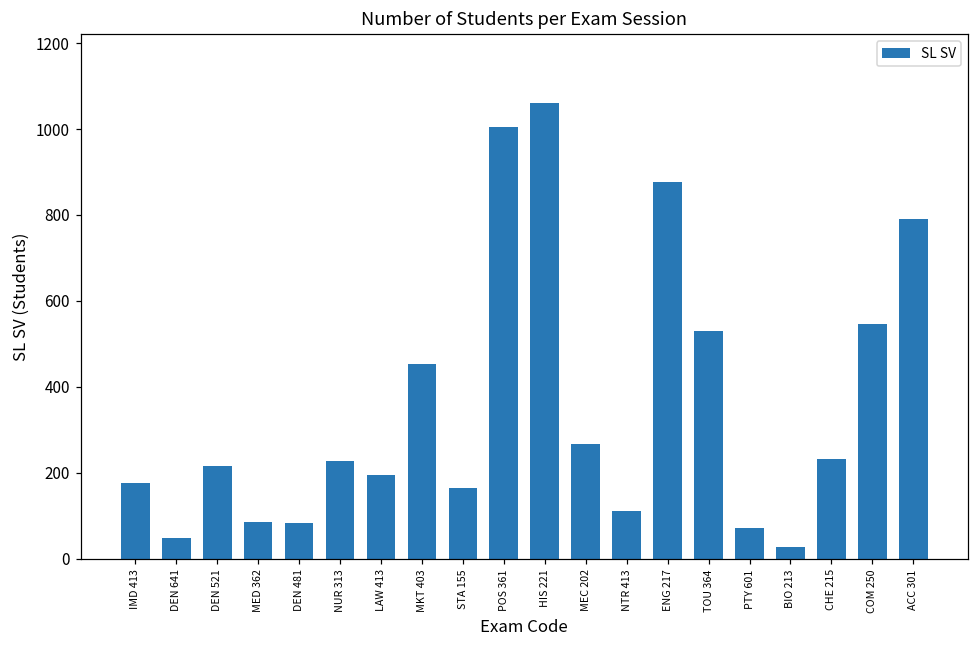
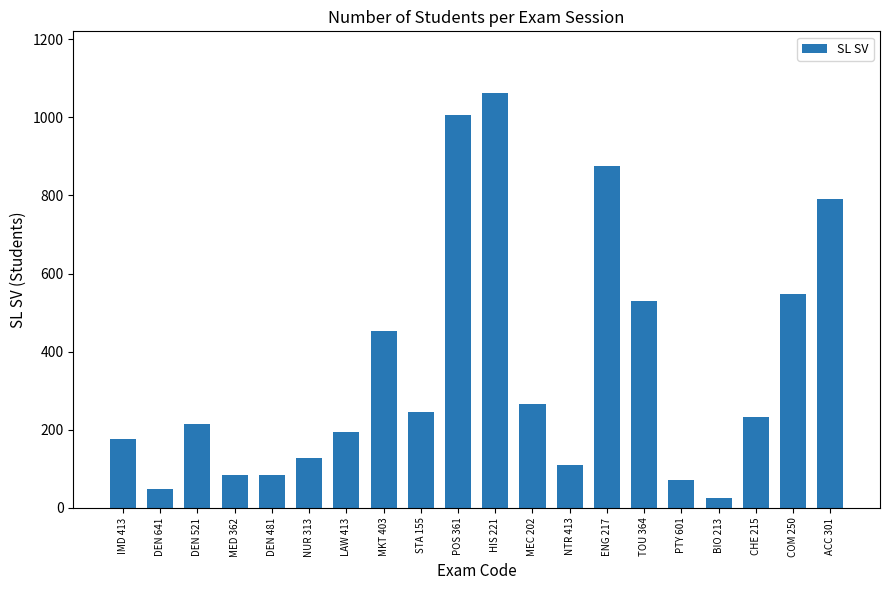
NUR 313: 230 -> 130
STA 155: 160 -> 250
